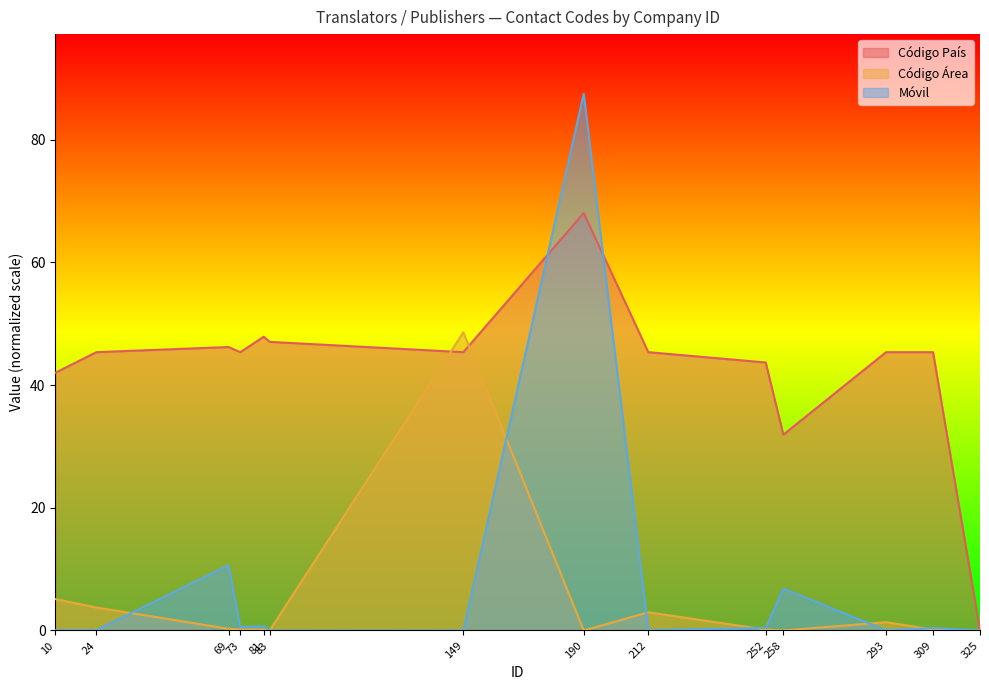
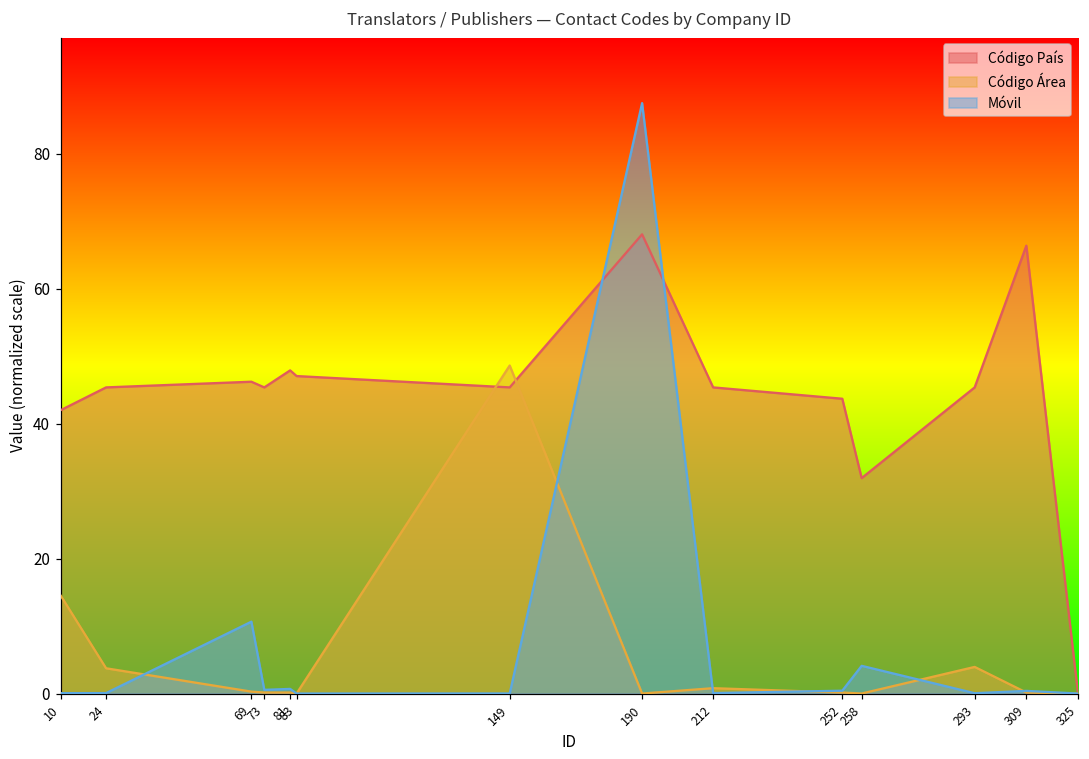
Código Área, 10: 5 -> 14
Código Área, 212: 3 -> 1
Móvil, 258: 7 -> 4
Código Área, 293: 1 -> 4
Código País, 309: 45 -> 66
